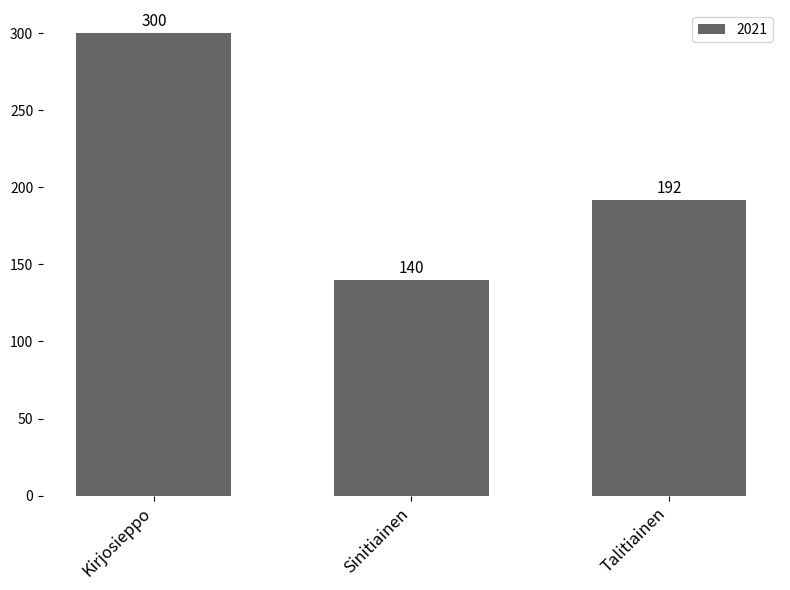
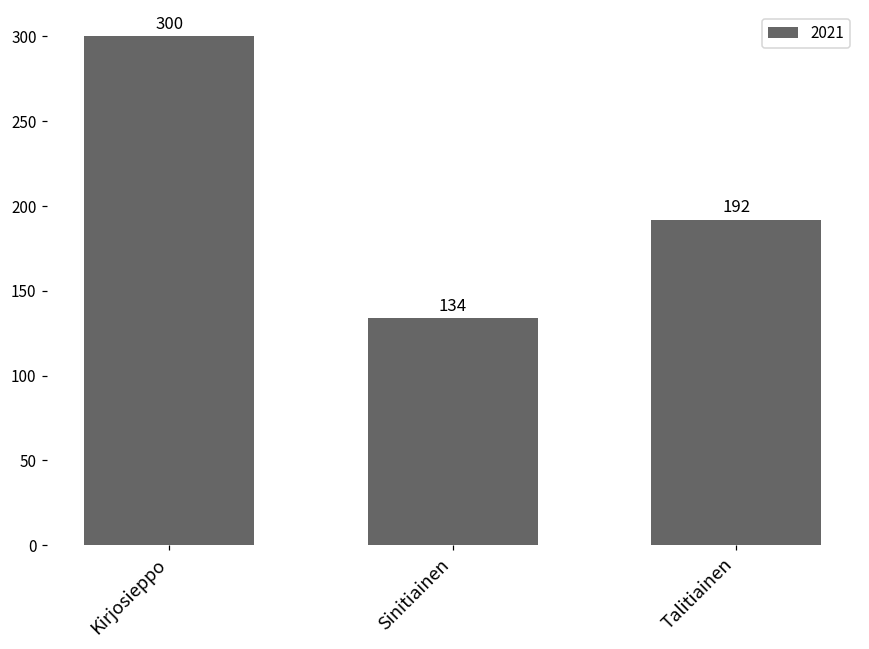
Sinitiainen: 140 -> 134
